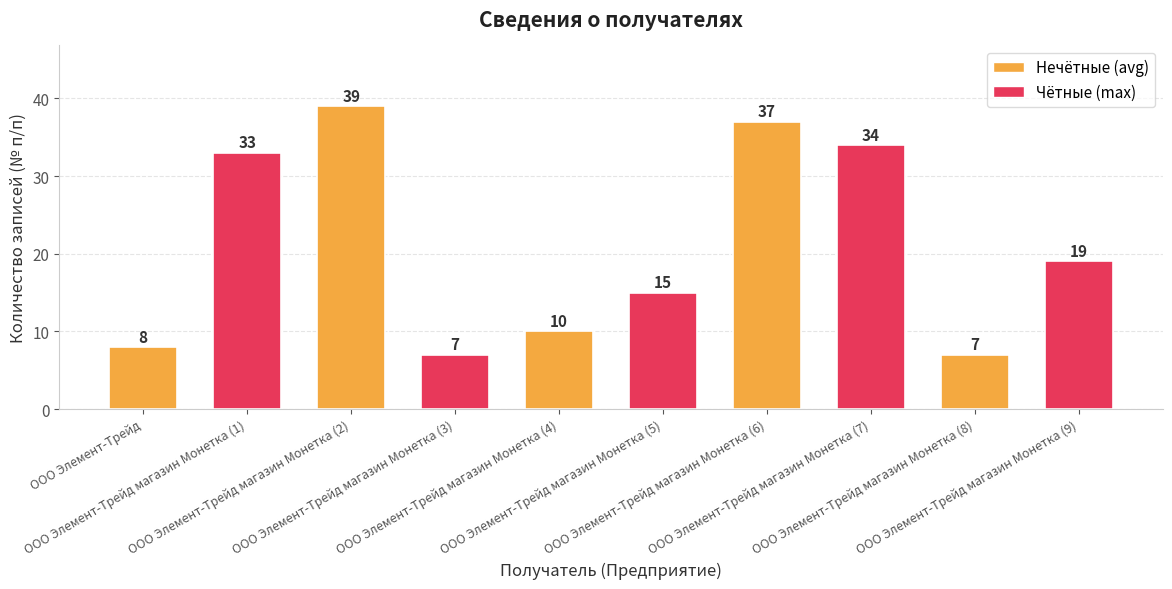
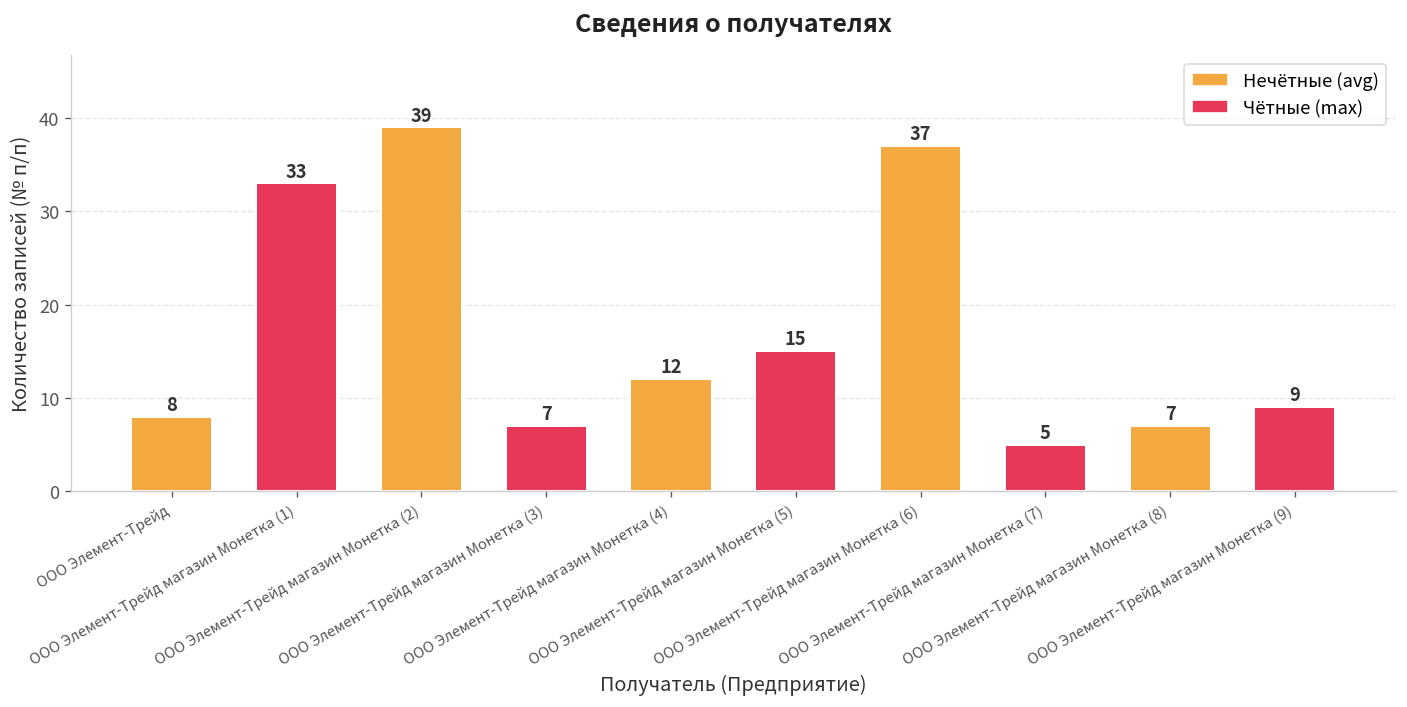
ООО Элемент-Трейд магазин Монетка (4): 10 -> 12
ООО Элемент-Трейд магазин Монетка (7): 34 -> 5
ООО Элемент-Трейд магазин Монетка (9): 19 -> 9
